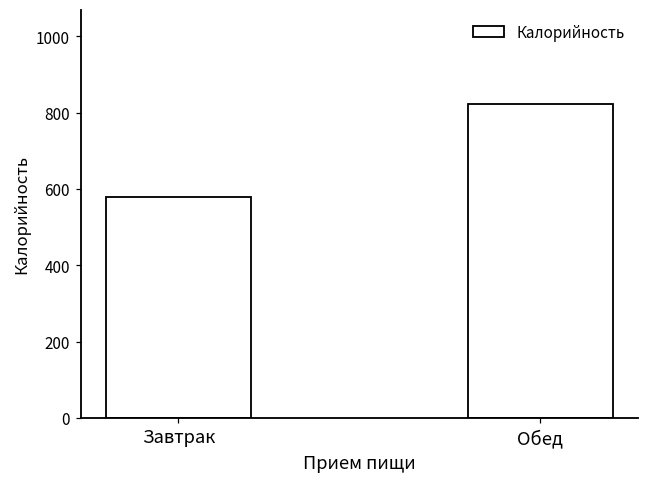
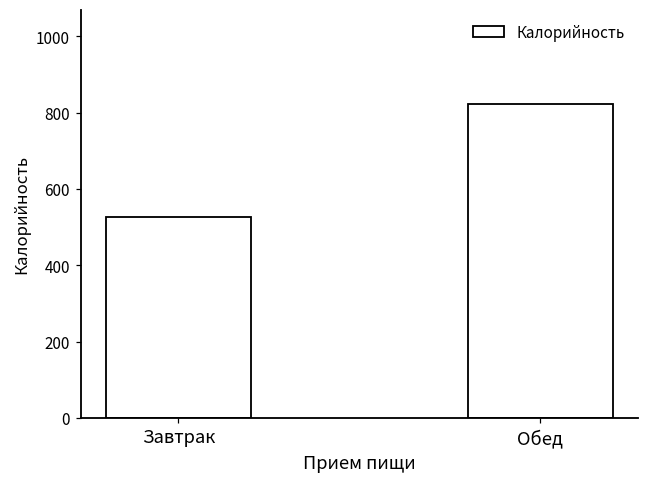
Завтрак: 580 -> 530
